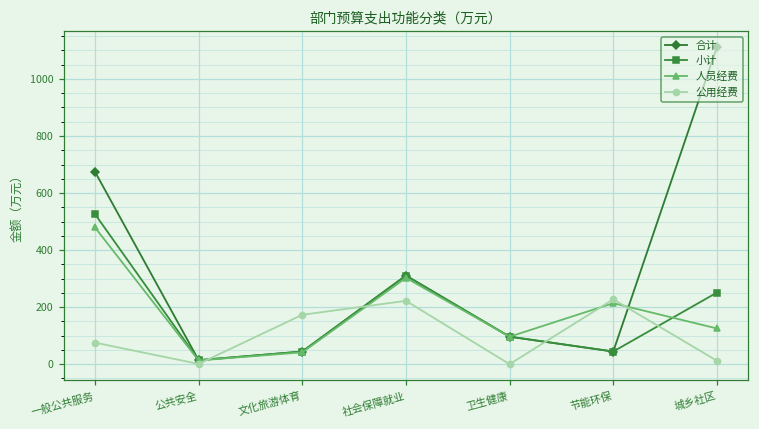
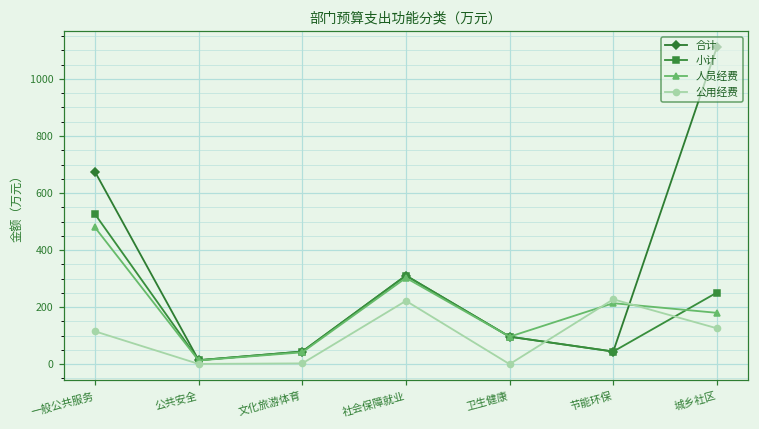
公用经费, 一般公共服务: 80 -> 120
公用经费, 文化旅游体育: 170 -> 0
人员经费, 城乡社区: 130 -> 180
公用经费, 城乡社区: 10 -> 130
